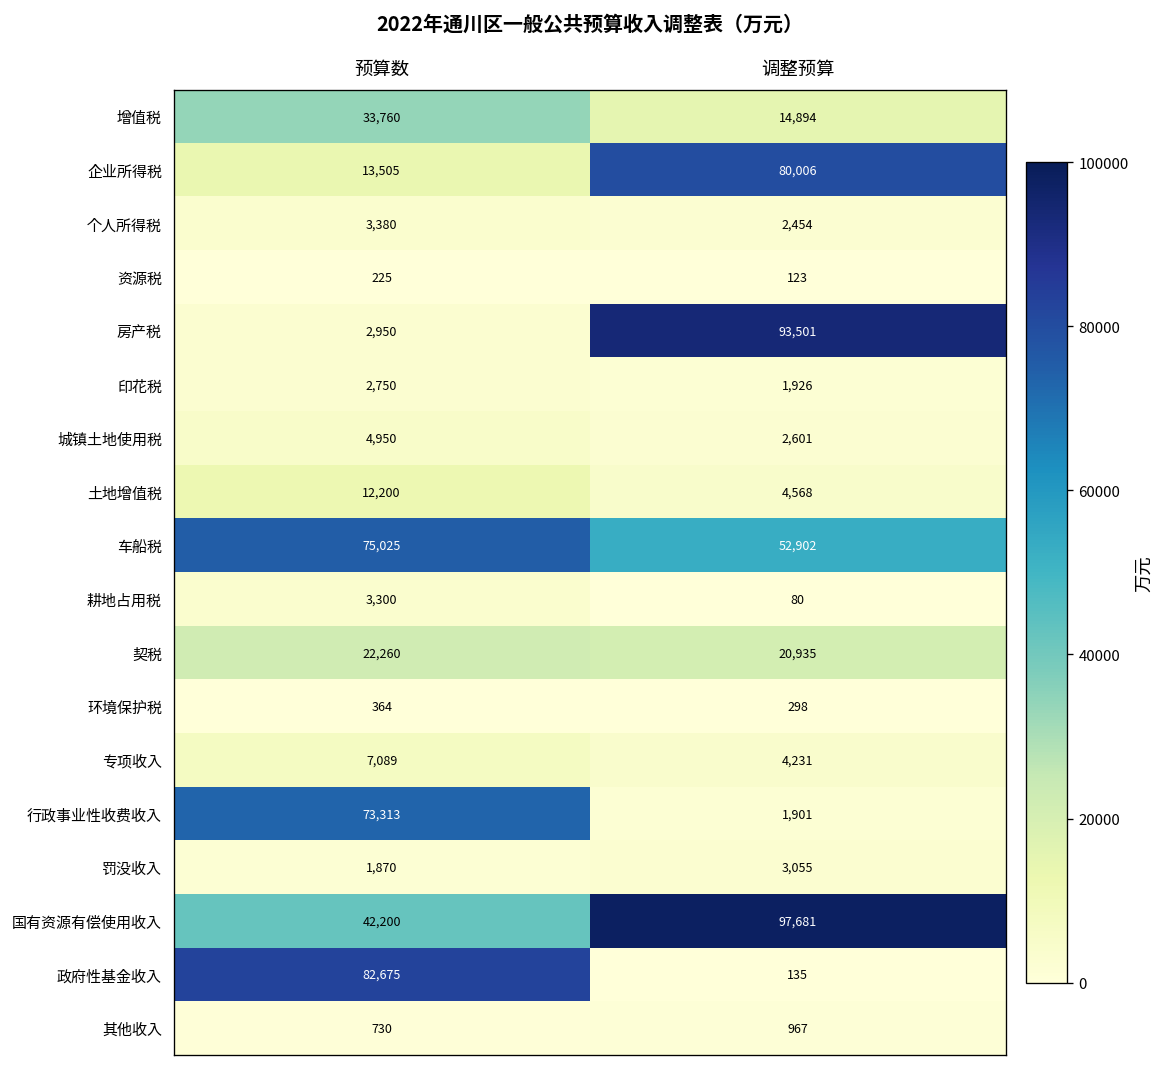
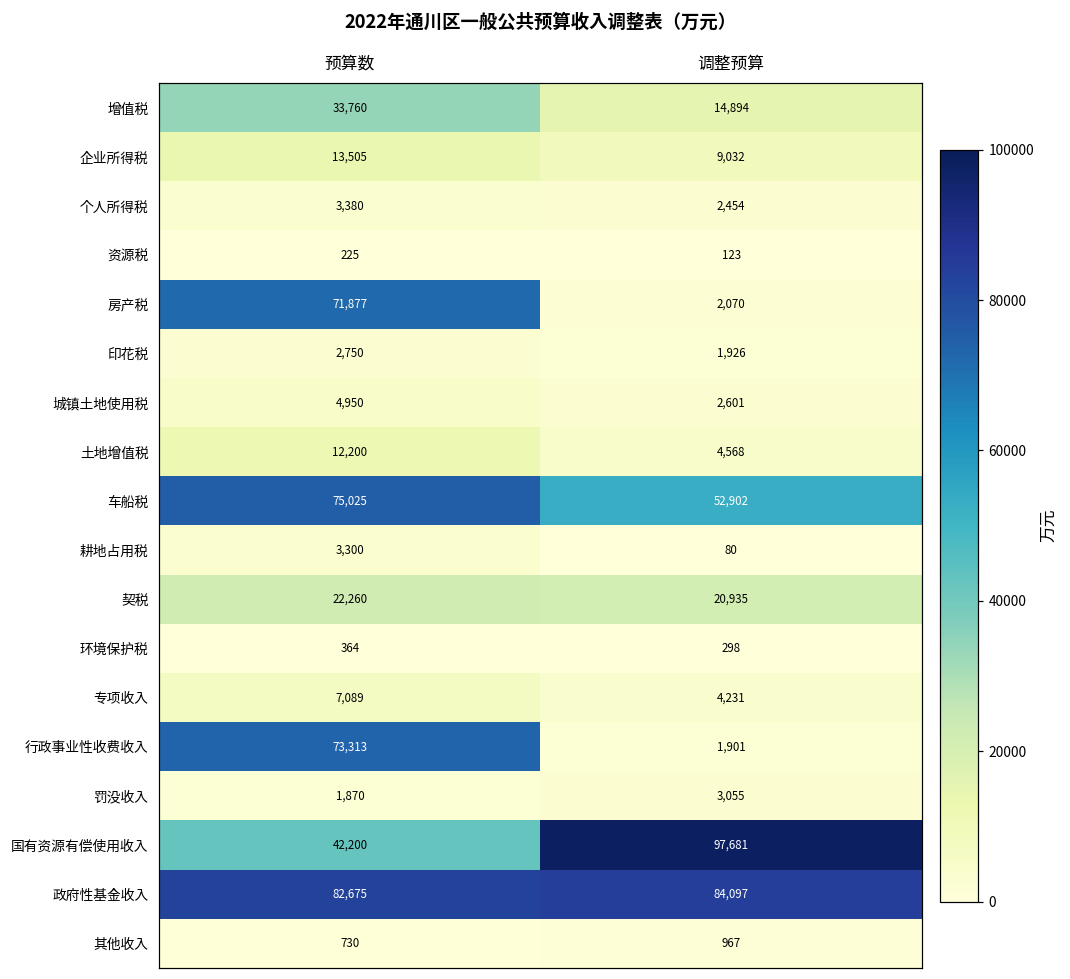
企业所得税, 调整预算: 80,006 -> 9,032
房产税, 预算数: 2,950 -> 71,877
房产税, 调整预算: 93,501 -> 2,070
政府性基金收入, 调整预算: 135 -> 84,097
